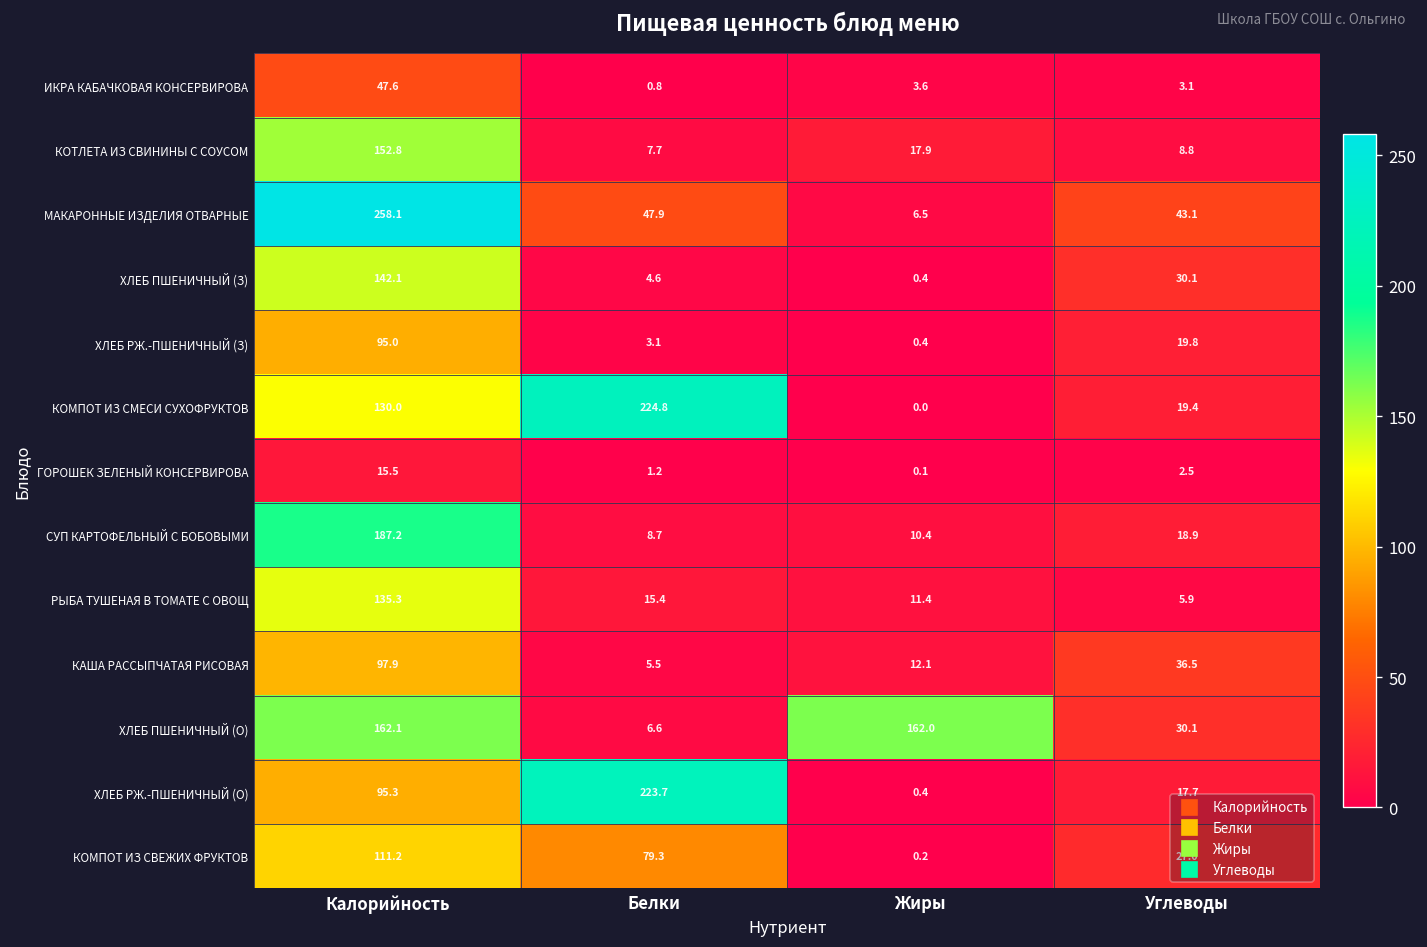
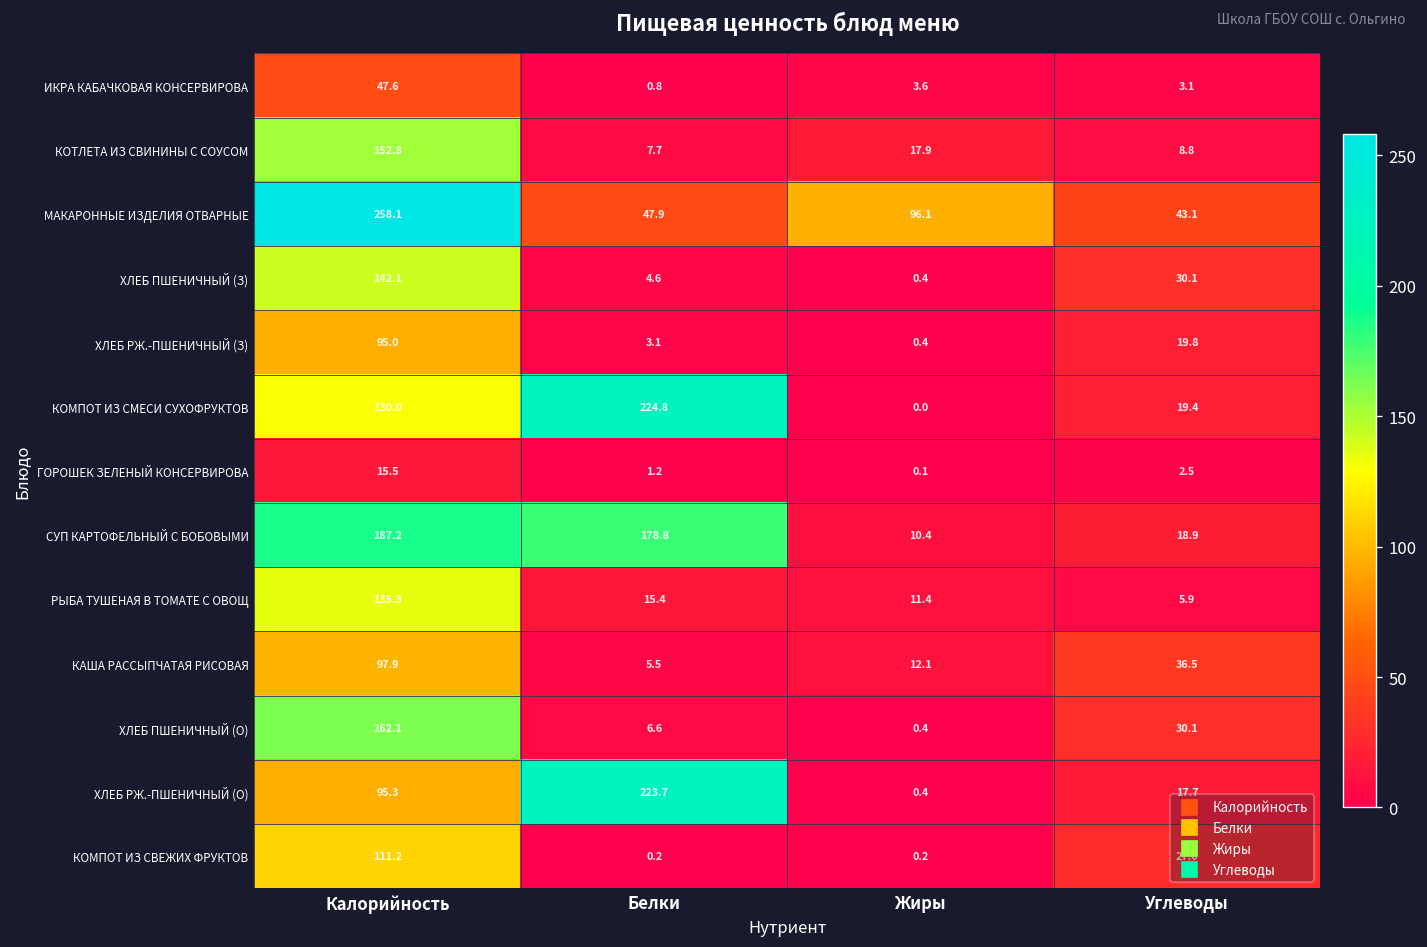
МАКАРОННЫЕ ИЗДЕЛИЯ ОТВАРНЫЕ, Жиры: 6.5 -> 96.1
СУП КАРТОФЕЛЬНЫЙ С БОБОВЫМИ, Белки: 8.7 -> 178.8
ХЛЕБ ПШЕНИЧНЫЙ (О), Жиры: 162.0 -> 0.4
КОМПОТ ИЗ СВЕЖИХ ФРУКТОВ, Белки: 79.3 -> 0.2
